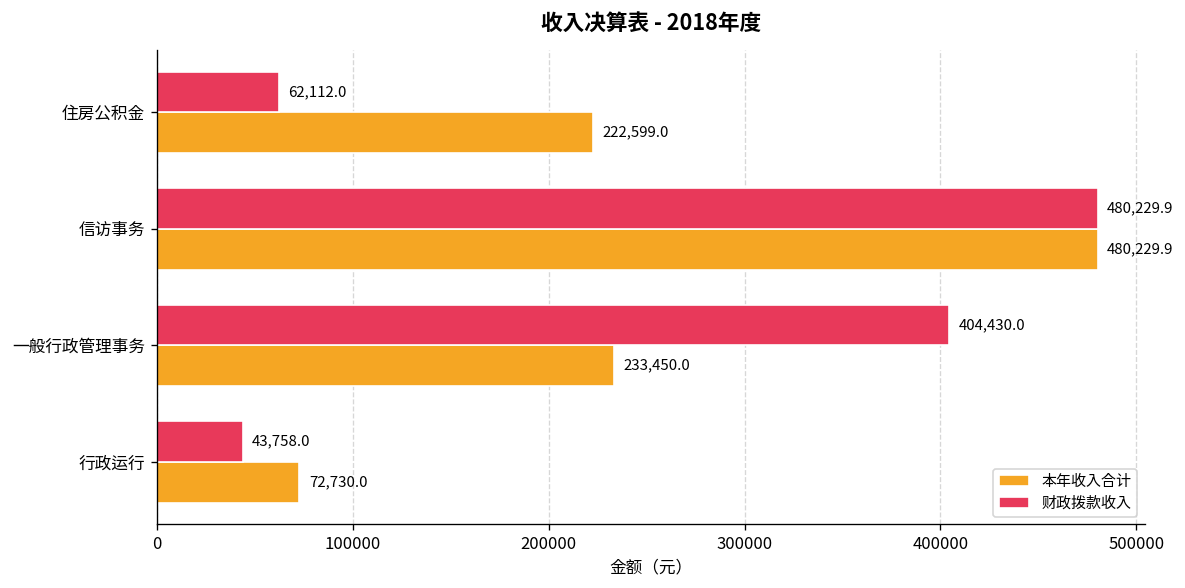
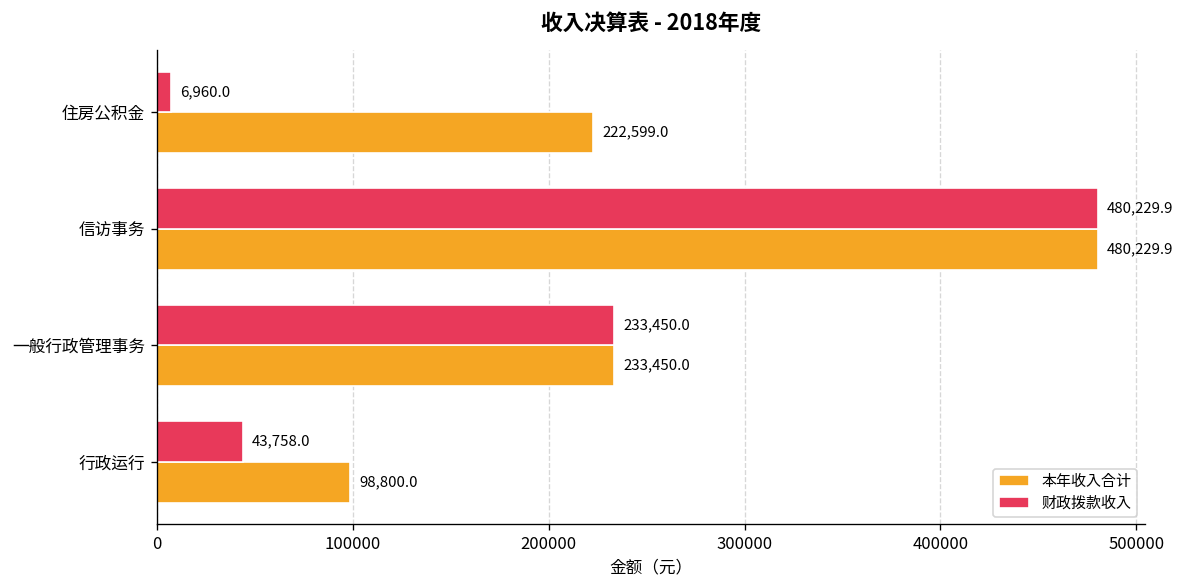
财政拨款收入, 住房公积金: 62,112.0 -> 6,960.0
财政拨款收入, 一般行政管理事务: 404,430.0 -> 233,450.0
本年收入合计, 行政运行: 72,730.0 -> 98,800.0
